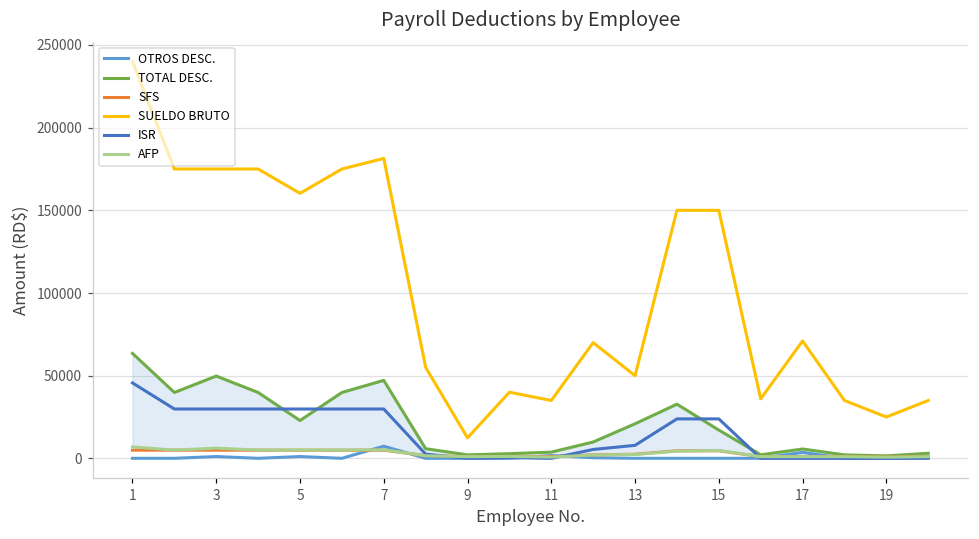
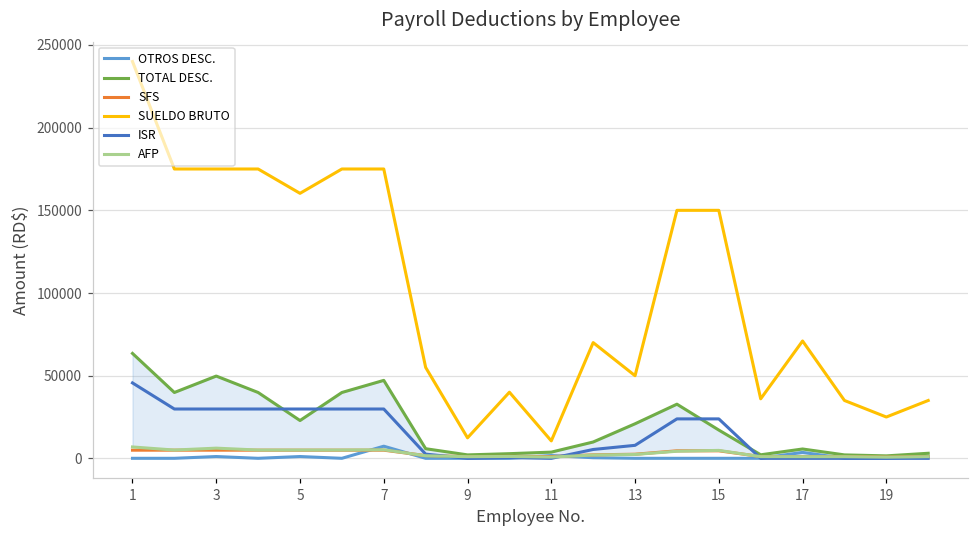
SUELDO BRUTO, 7: 181000 -> 175000
SUELDO BRUTO, 11: 35000 -> 11000
